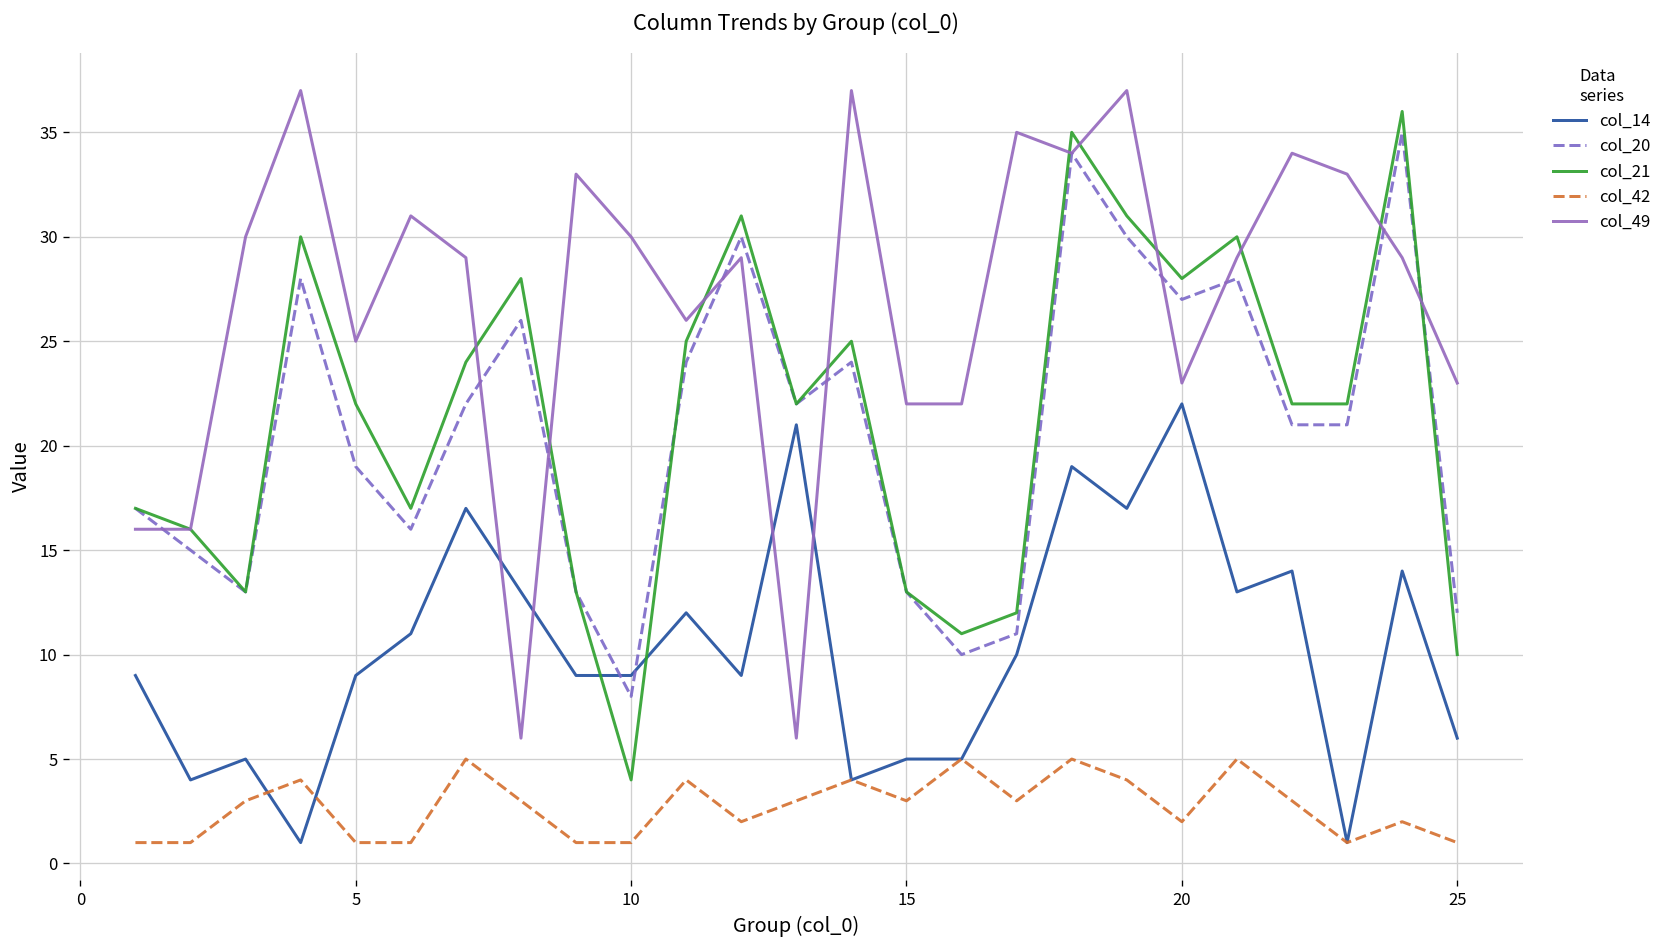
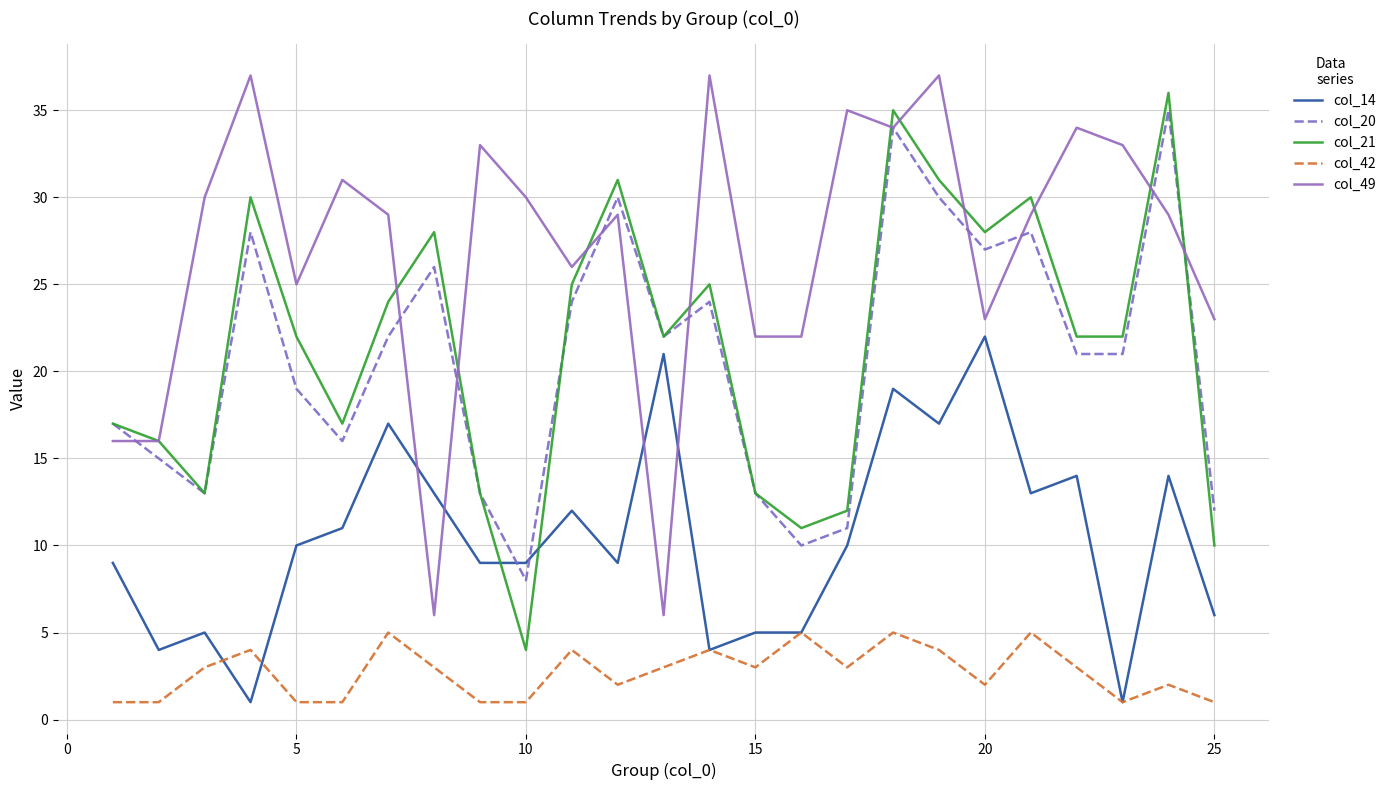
col_14, 5: 9 -> 10
